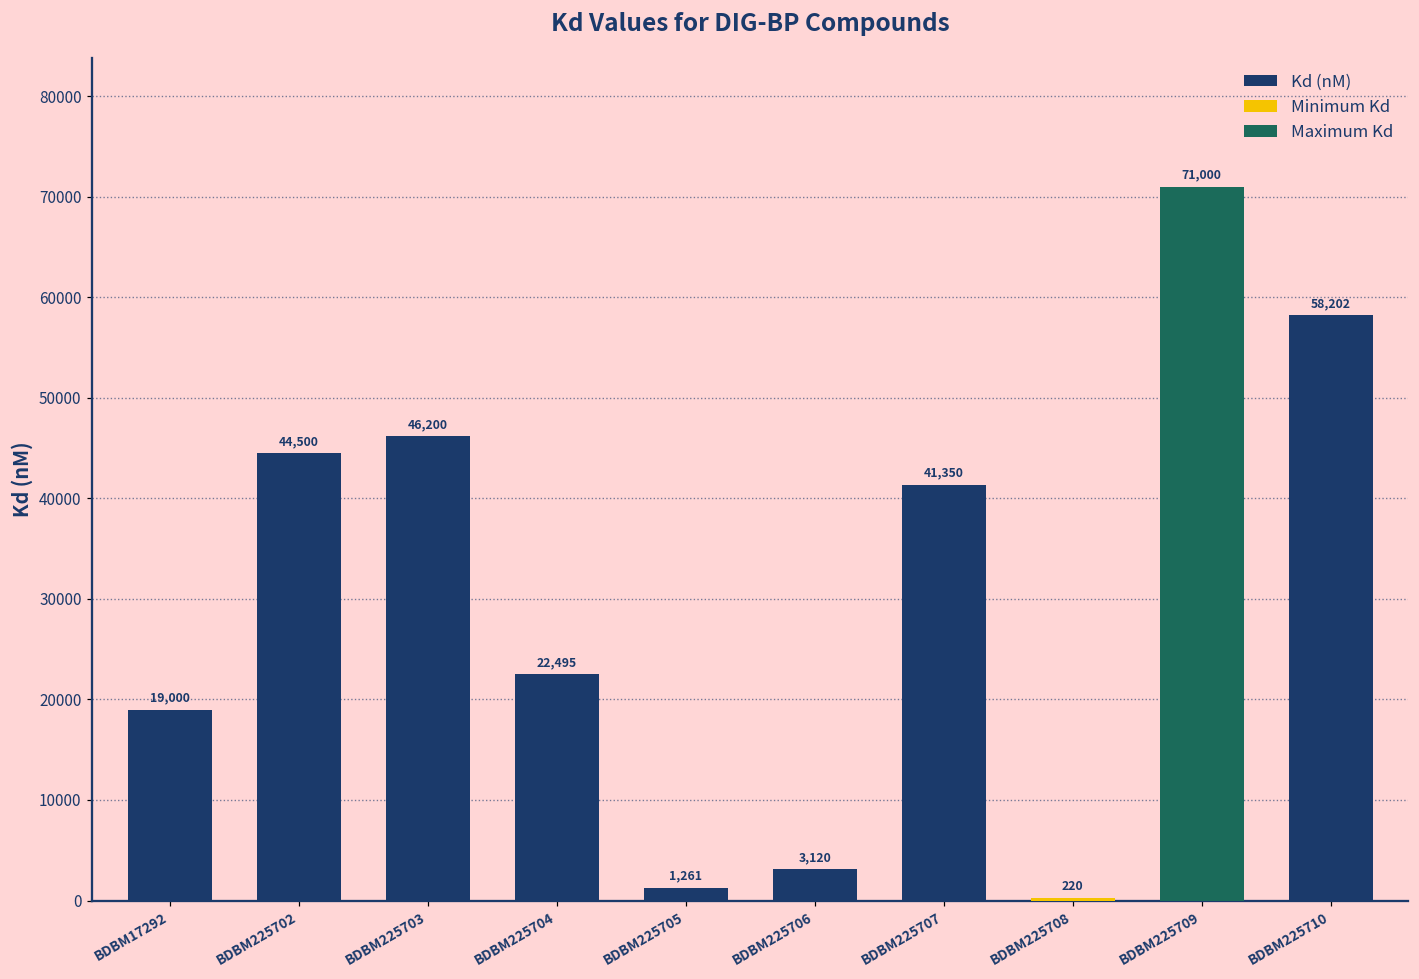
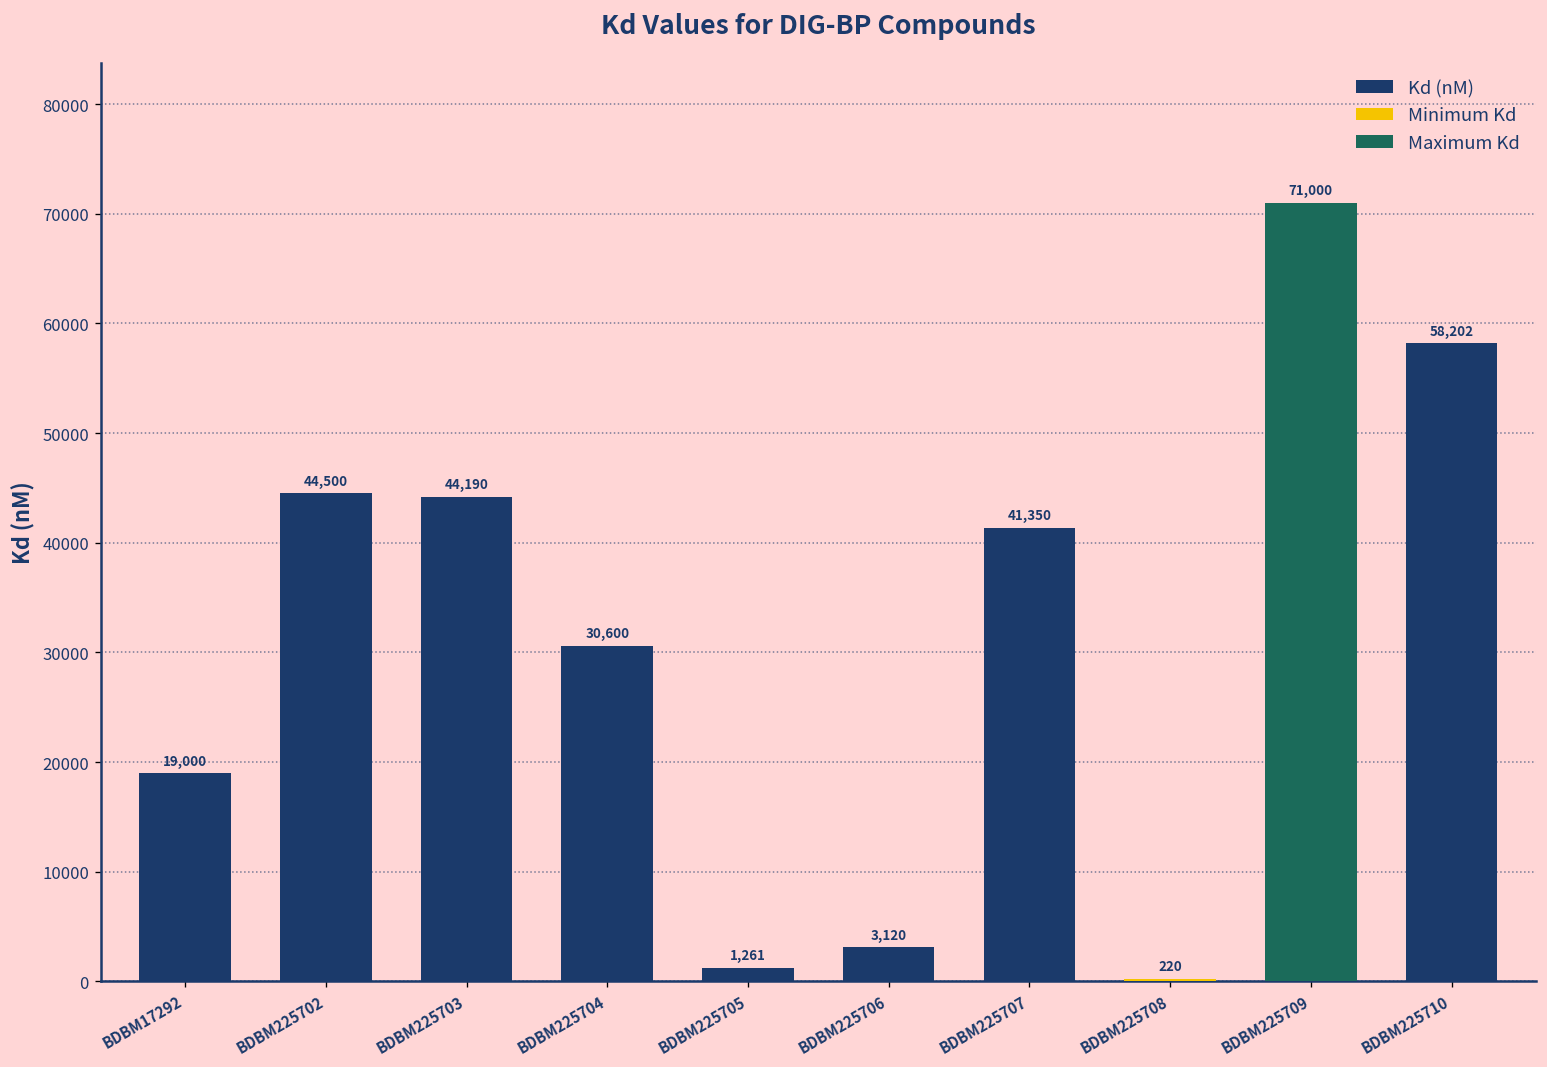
BDBM225703: 46,200 -> 44,190
BDBM225704: 22,495 -> 30,600
